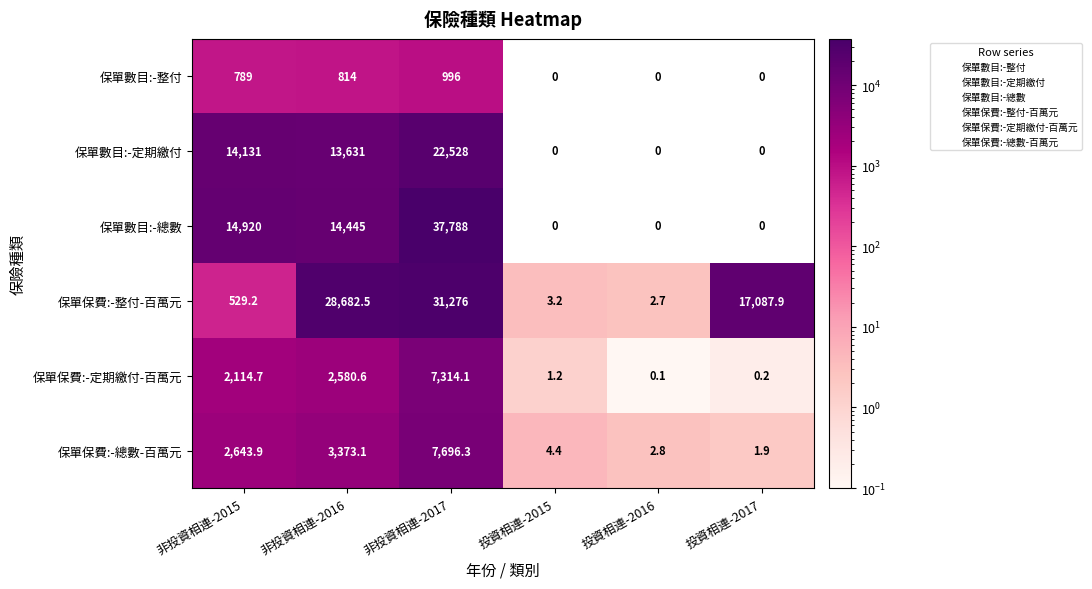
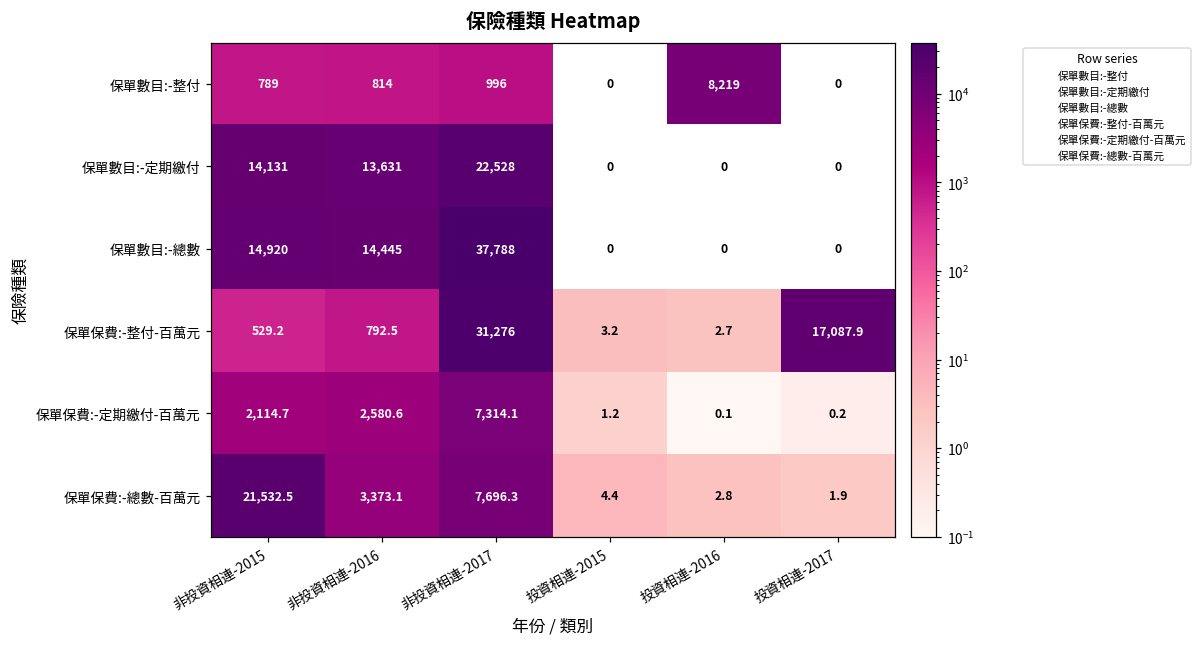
保單數目:-整付, 投資相連-2016: 0 -> 8,219
保單保費:-整付-百萬元, 非投資相連-2016: 28,682.5 -> 792.5
保單保費:-總數-百萬元, 非投資相連-2015: 2,643.9 -> 21,532.5
